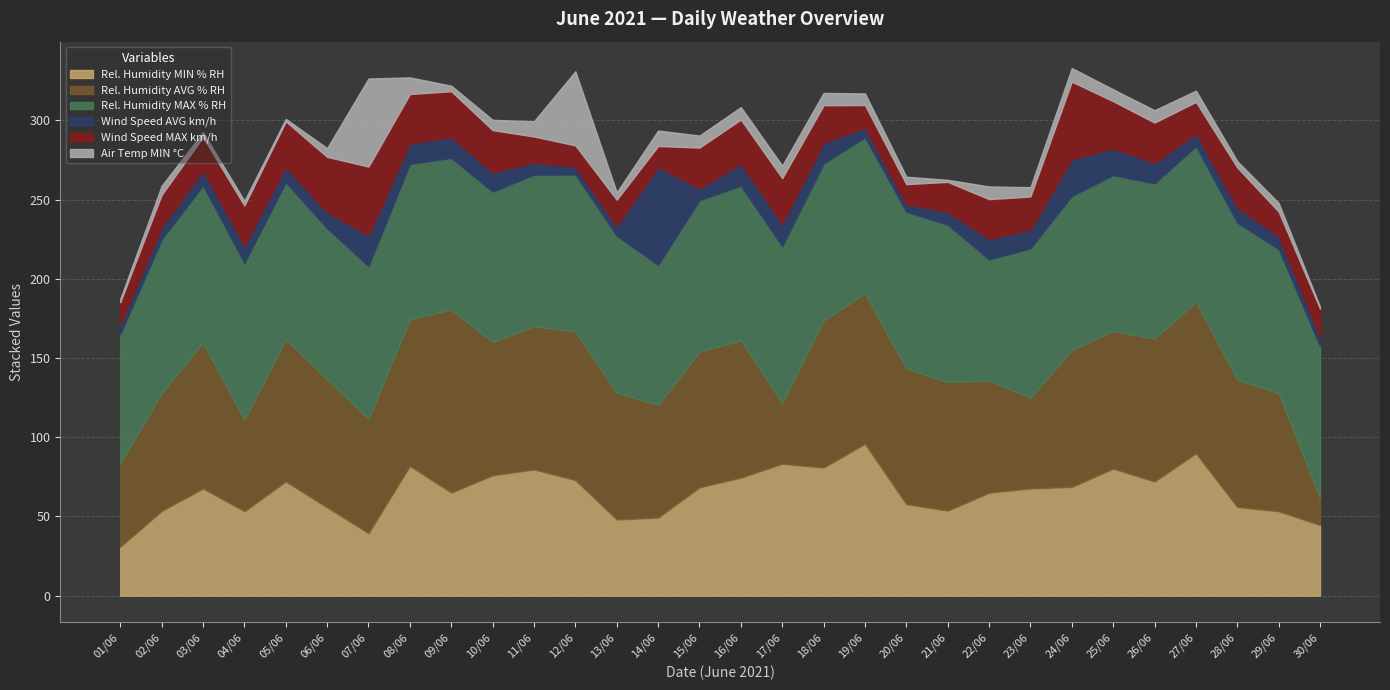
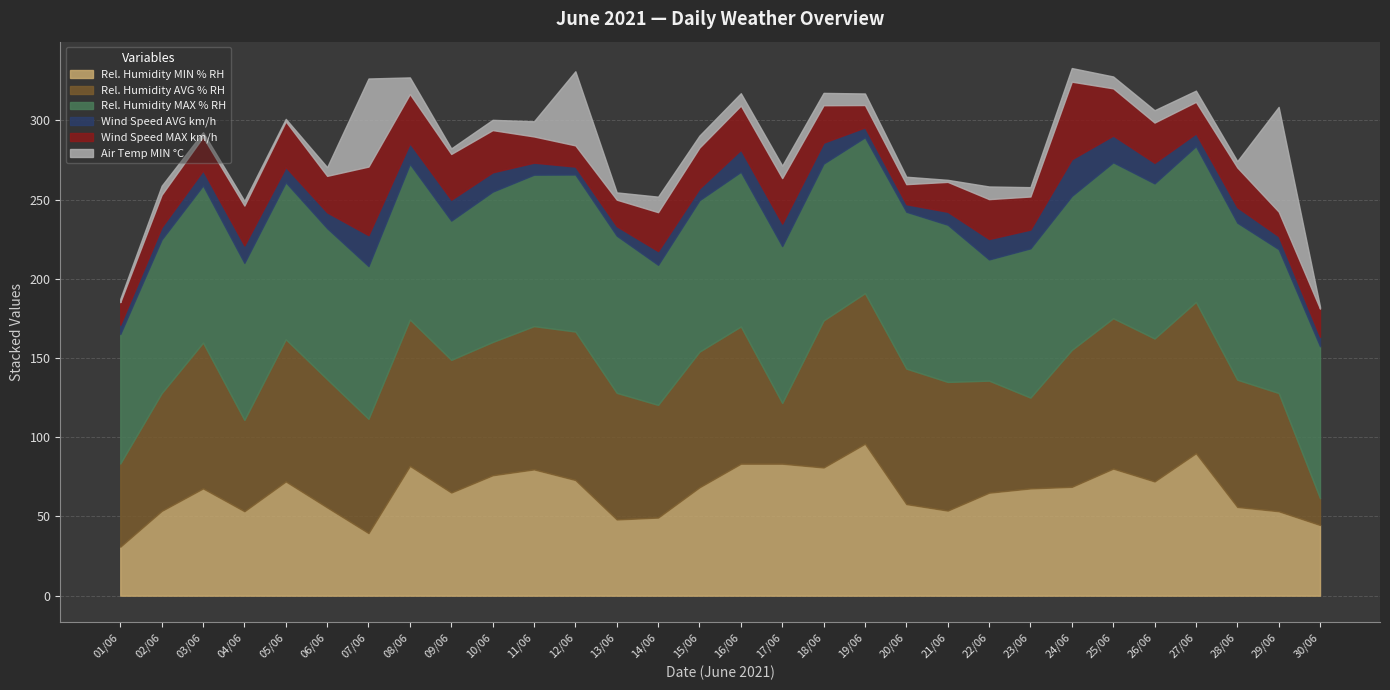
Wind Speed MAX km/h, 06/06: 35 -> 23
Rel. Humidity AVG % RH, 09/06: 116 -> 84
Rel. Humidity MAX % RH, 09/06: 96 -> 88
Wind Speed AVG km/h, 14/06: 62 -> 9
Wind Speed MAX km/h, 14/06: 13 -> 25
Rel. Humidity MIN % RH, 16/06: 75 -> 83
Rel. Humidity AVG % RH, 25/06: 87 -> 95
Air Temp MIN °C, 29/06: 6 -> 66
